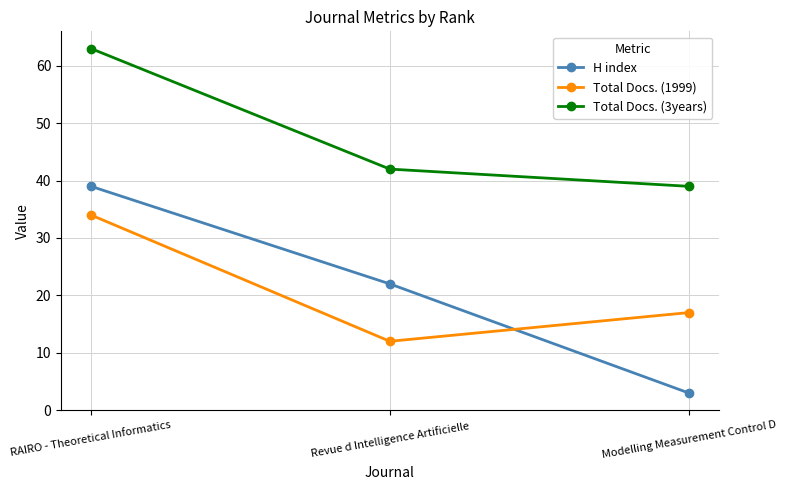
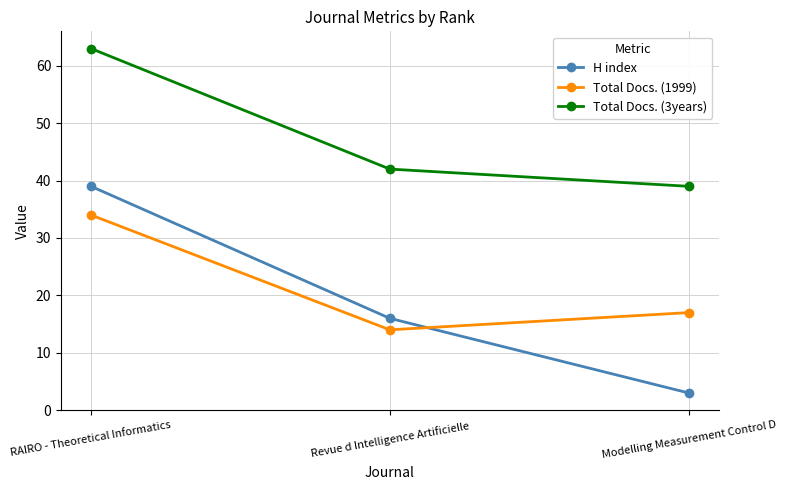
H index, Revue d Intelligence Artificielle: 22 -> 16
Total Docs. (1999), Revue d Intelligence Artificielle: 12 -> 14
